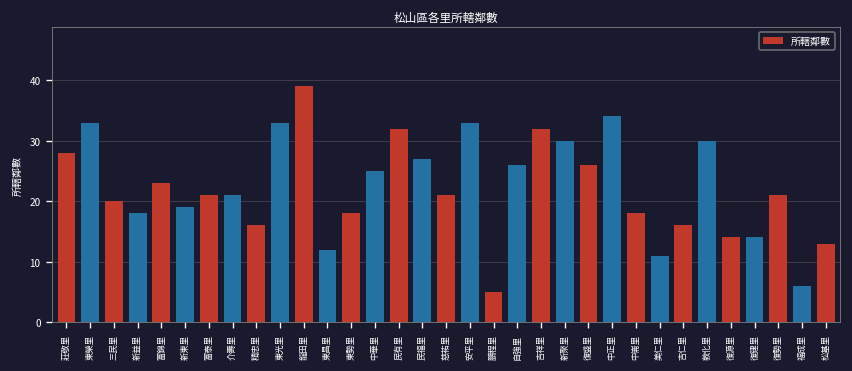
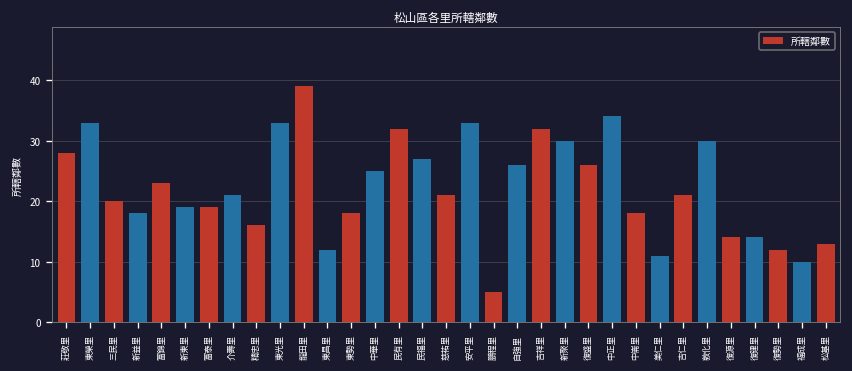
富泰里: 21 -> 19
吉仁里: 16 -> 21
復勢里: 21 -> 12
福成里: 6 -> 10
